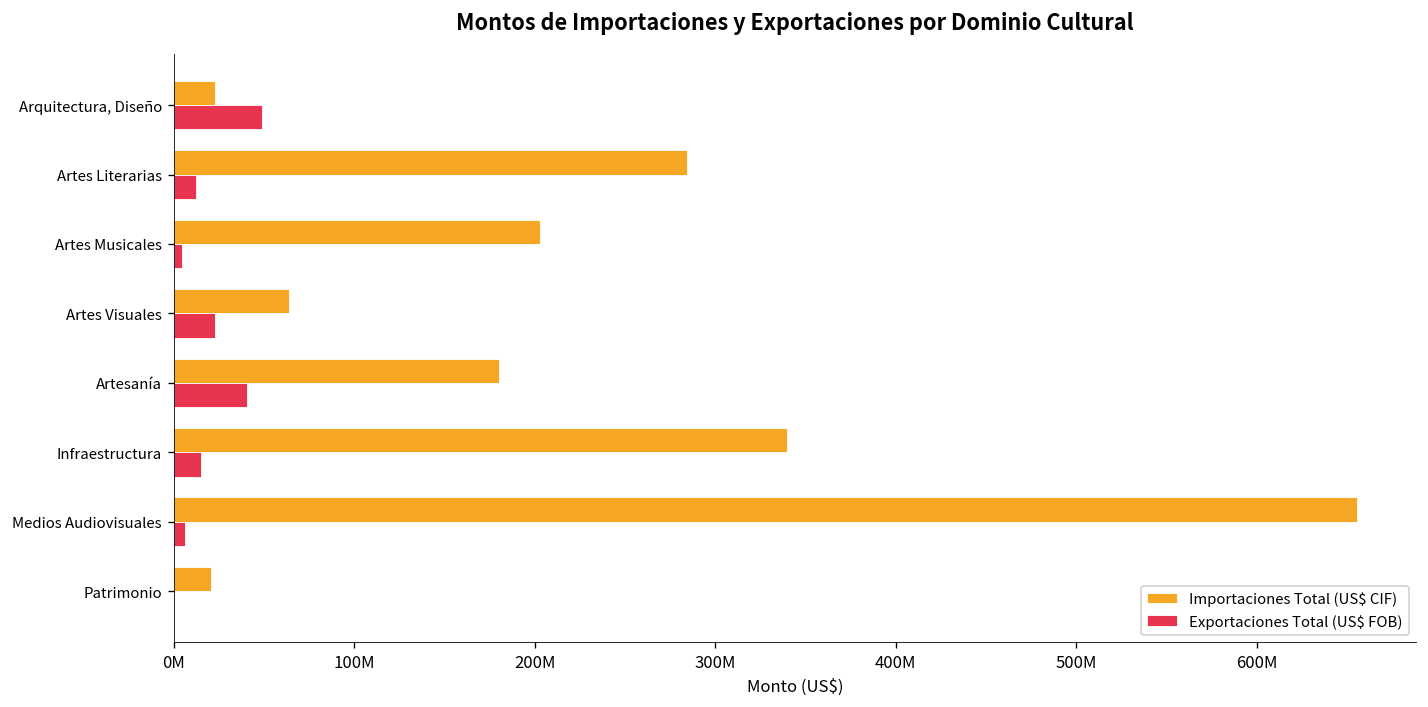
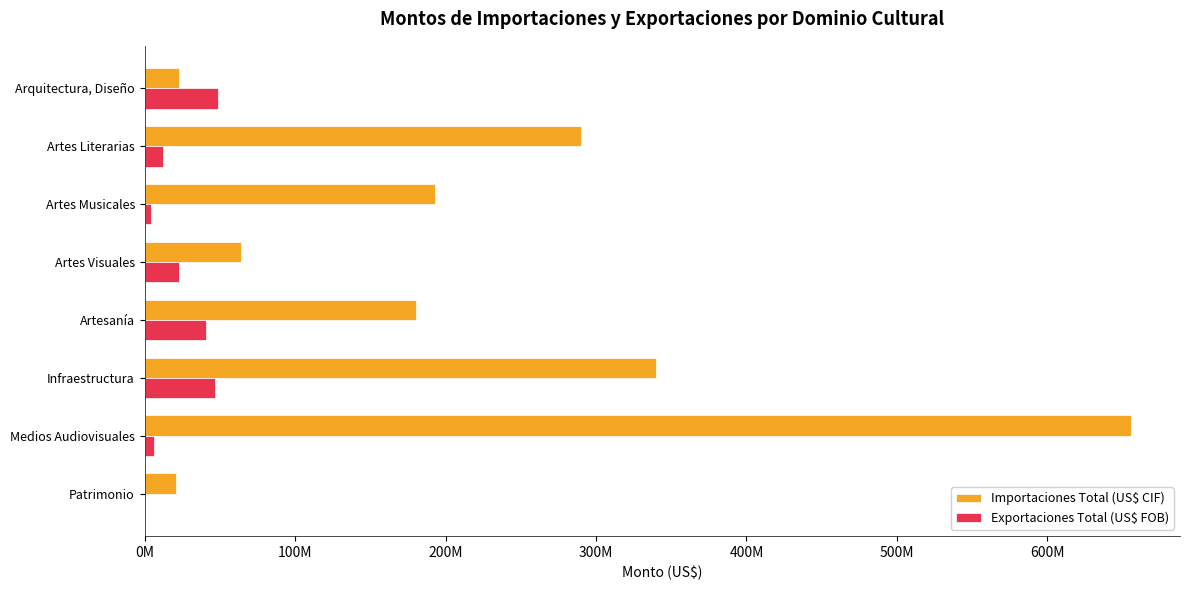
Importaciones Total (US$ CIF), Artes Literarias: 284000000 -> 290000000
Importaciones Total (US$ CIF), Artes Musicales: 203000000 -> 193000000
Exportaciones Total (US$ FOB), Infraestructura: 15000000 -> 47000000
